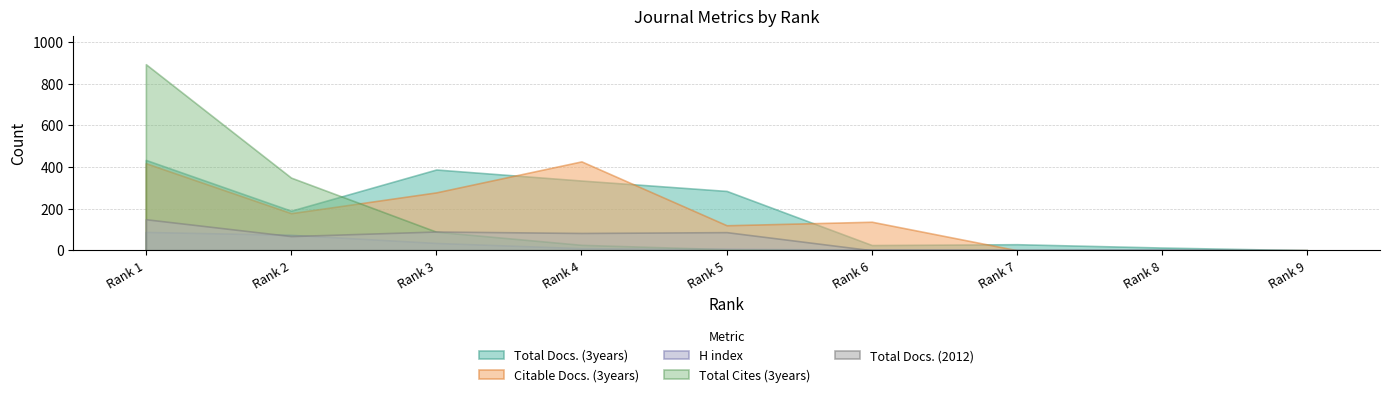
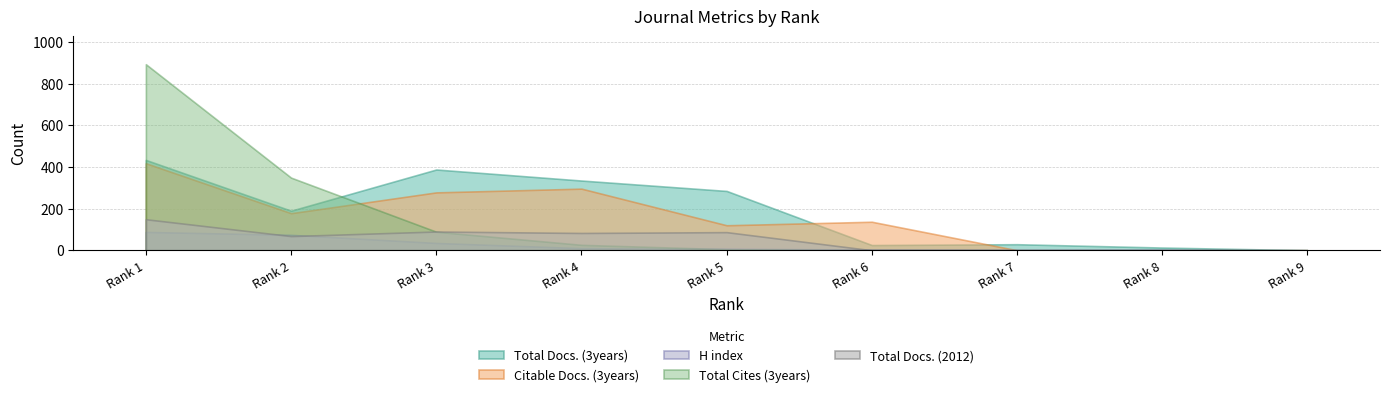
Citable Docs. (3years), Rank 4: 430 -> 300
